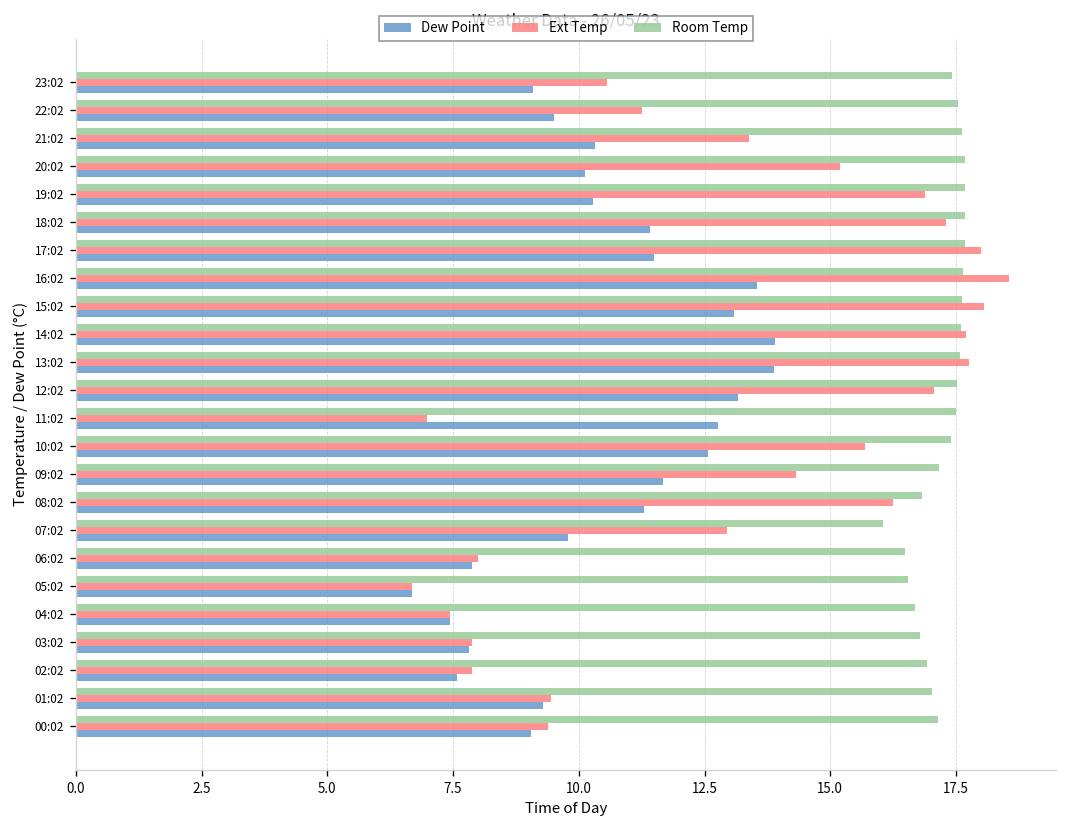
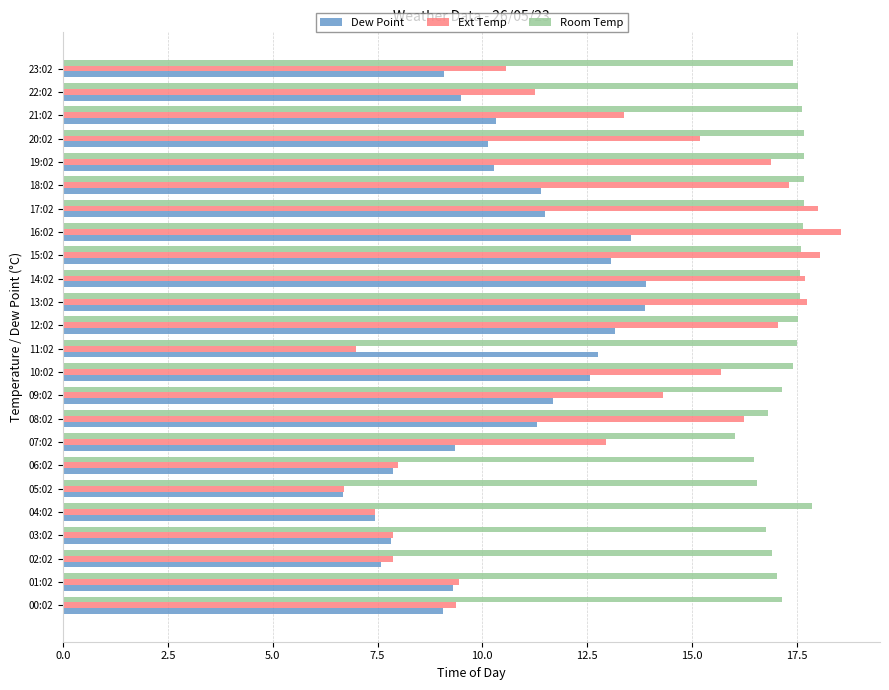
Dew Point, 07:02: 9.8 -> 9.4
Room Temp, 04:02: 16.7 -> 17.9
